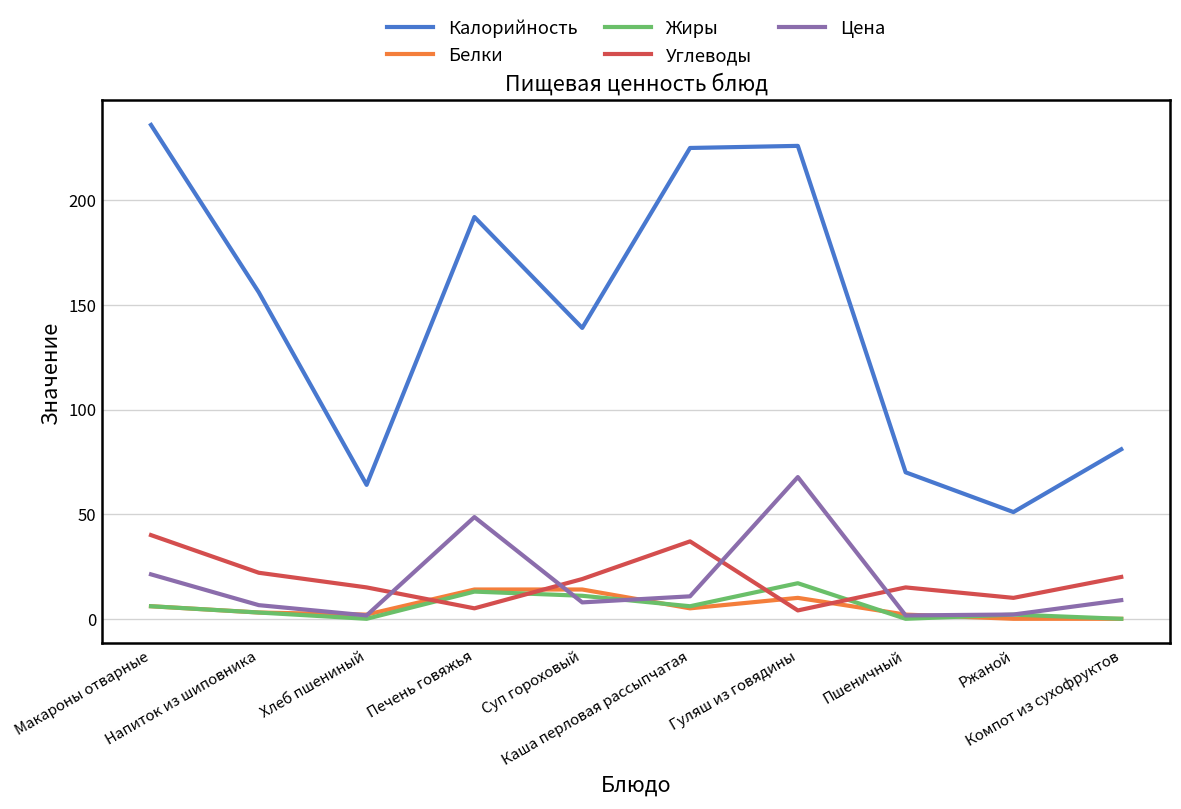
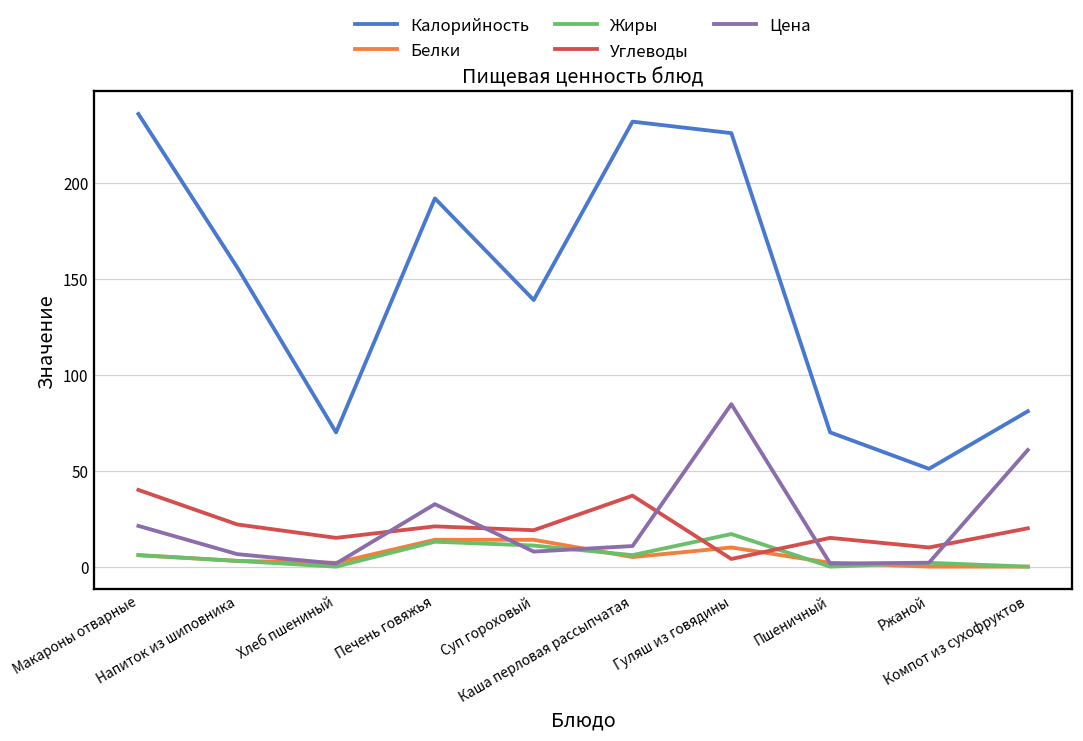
Калорийность, Хлеб пшениный: 64 -> 70
Углеводы, Печень говяжья: 5 -> 21
Цена, Печень говяжья: 49 -> 33
Калорийность, Каша перловая рассыпчатая: 225 -> 232
Цена, Гуляш из говядины: 68 -> 85
Цена, Компот из сухофруктов: 9 -> 61
